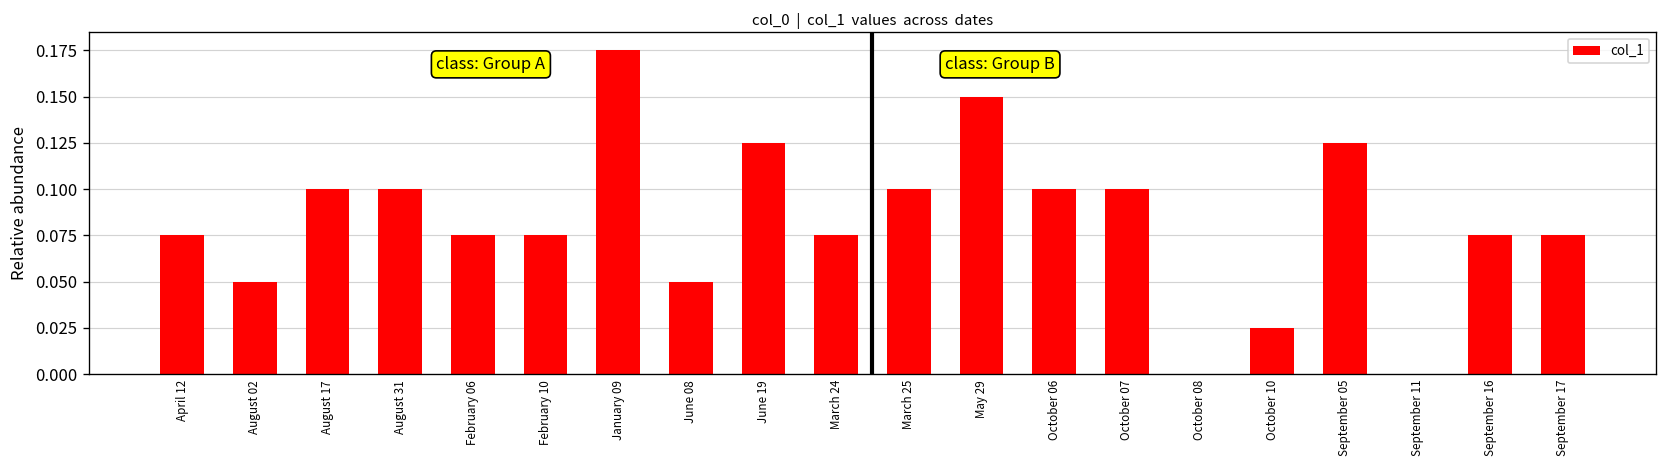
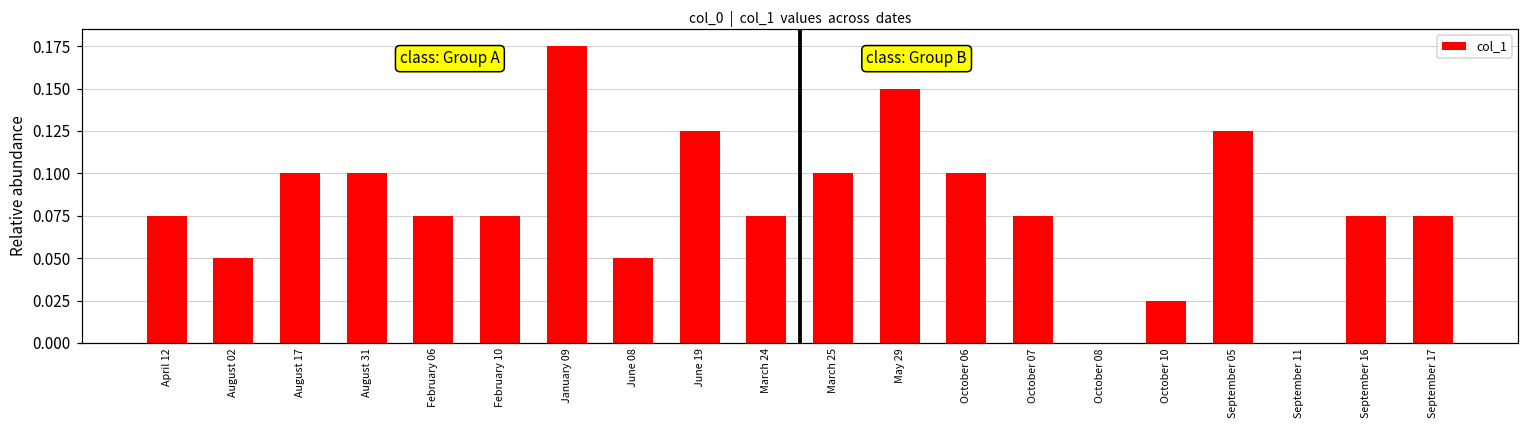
October 07: 0.100 -> 0.075
